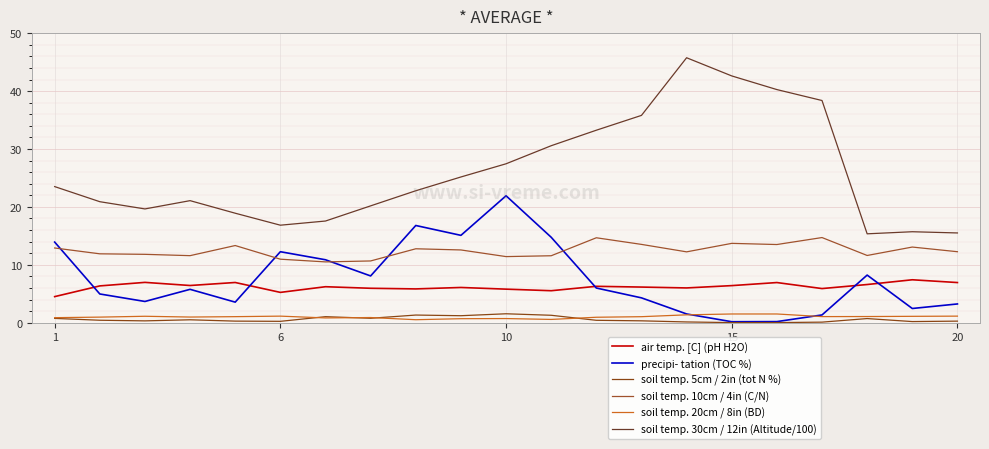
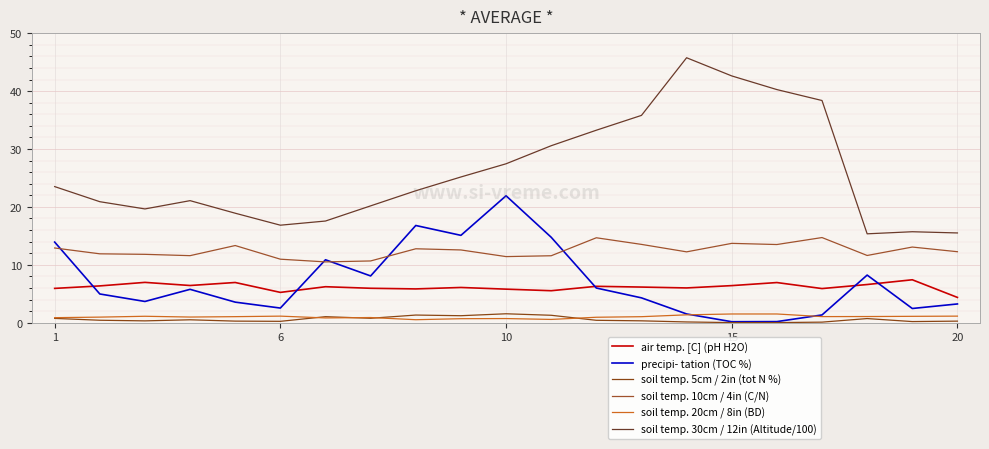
air temp. [C] (pH H2O), 1: 5 -> 6
precipi- tation (TOC %), 6: 12 -> 3
air temp. [C] (pH H2O), 20: 7 -> 4
